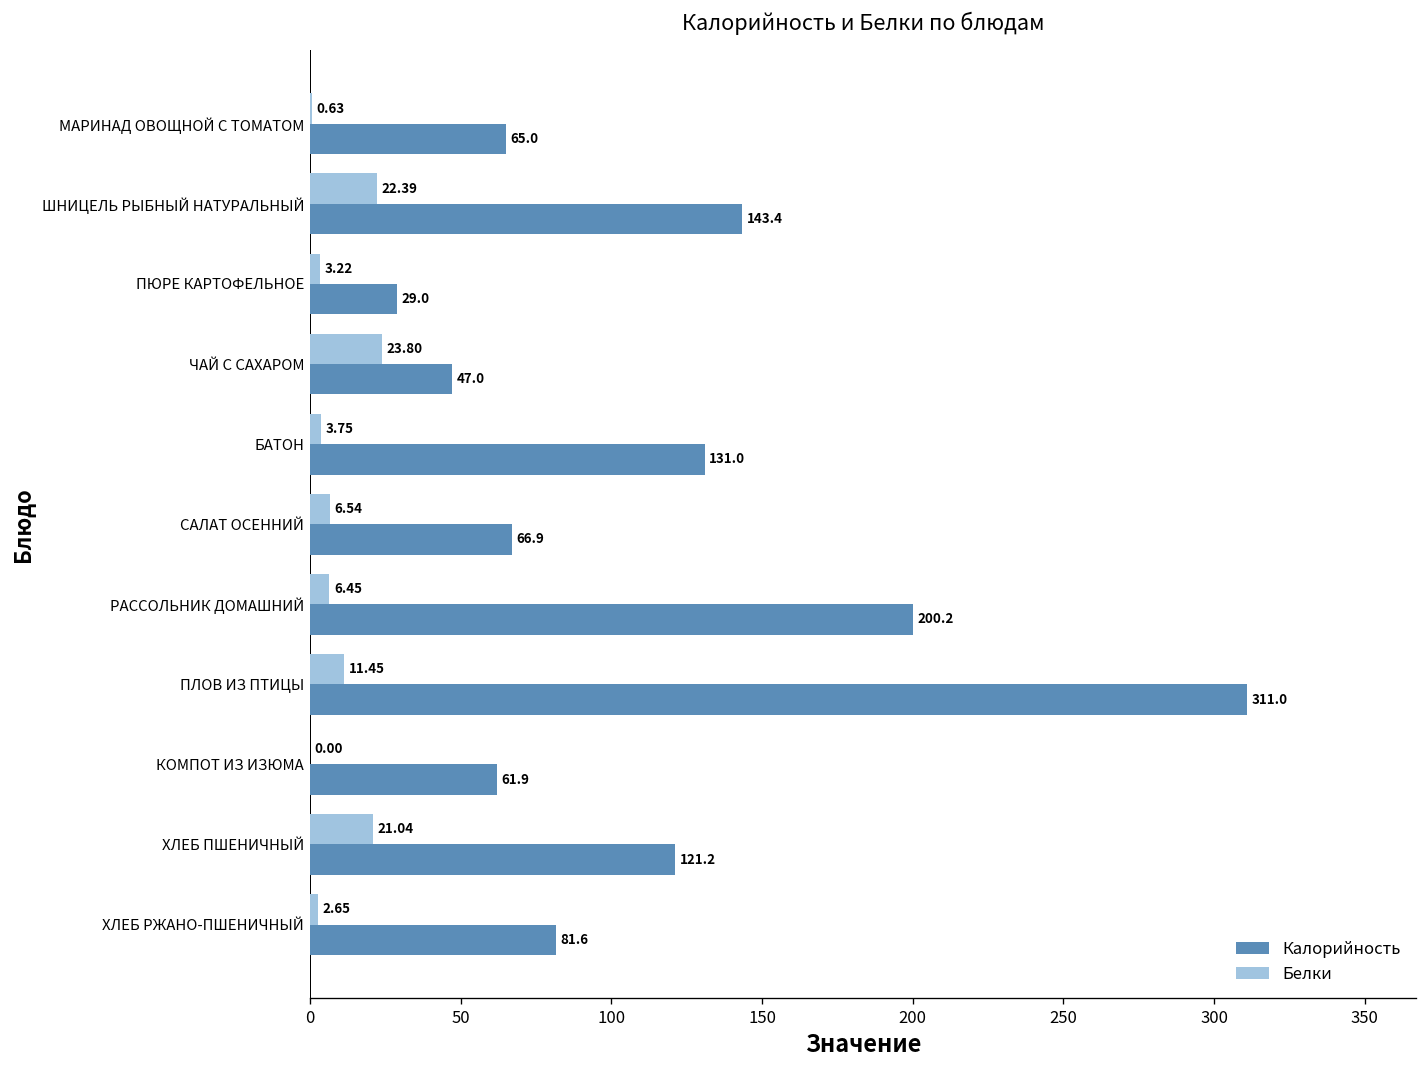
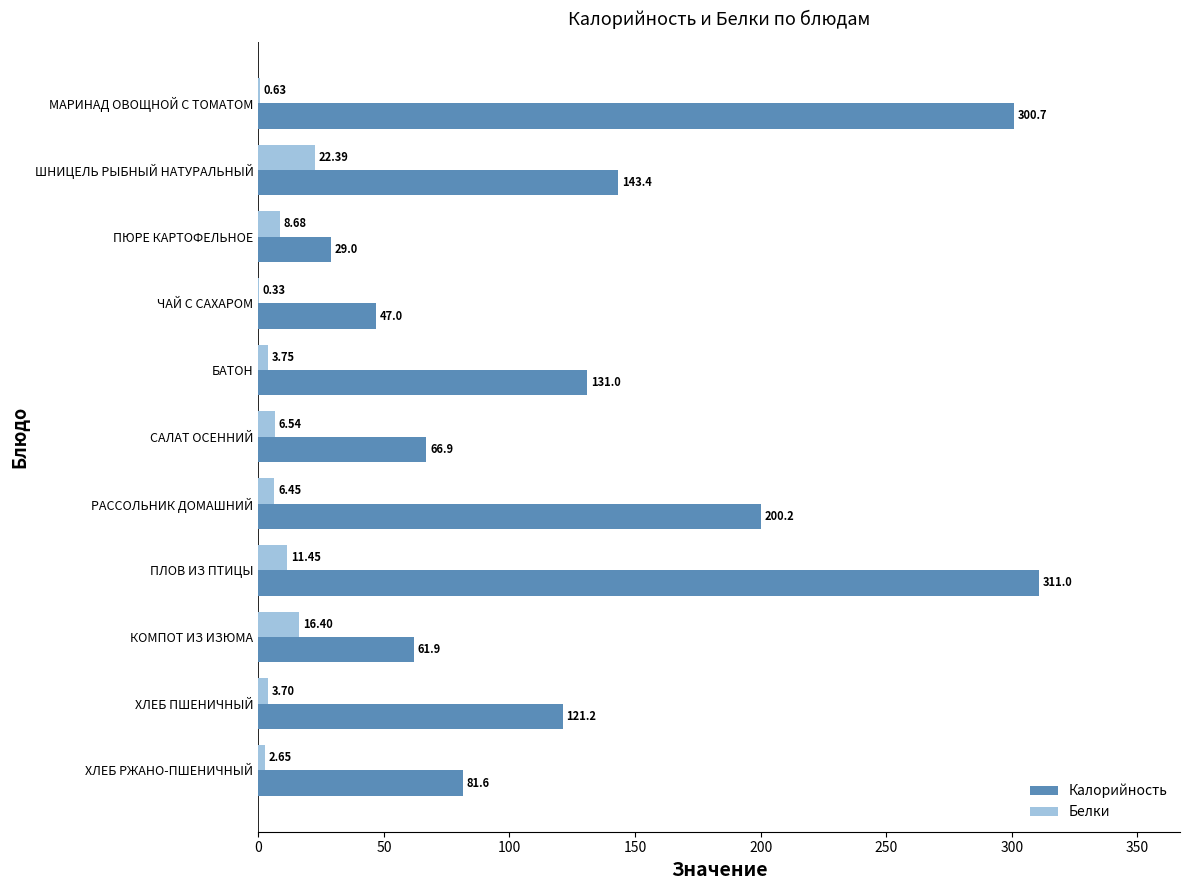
Калорийность, МАРИНАД ОВОЩНОЙ С ТОМАТОМ: 65.0 -> 300.7
Белки, ПЮРЕ КАРТОФЕЛЬНОЕ: 3.22 -> 8.68
Белки, ЧАЙ С САХАРОМ: 23.80 -> 0.33
Белки, КОМПОТ ИЗ ИЗЮМА: 0.00 -> 16.40
Белки, ХЛЕБ ПШЕНИЧНЫЙ: 21.04 -> 3.70
